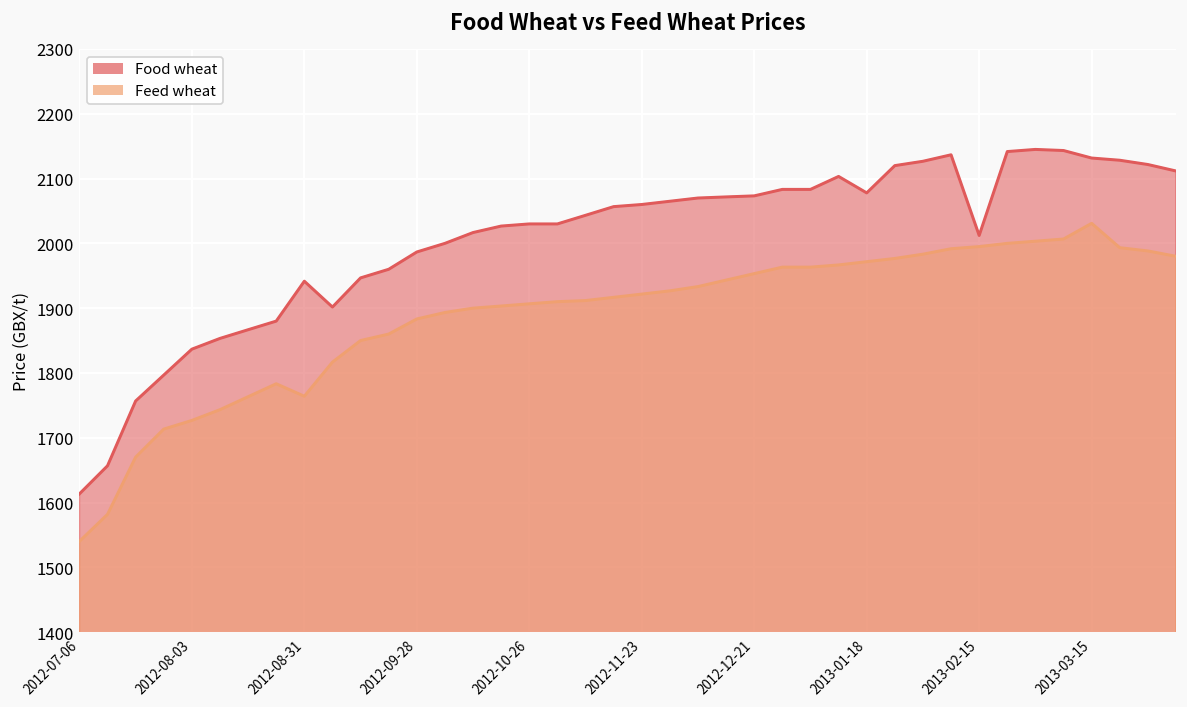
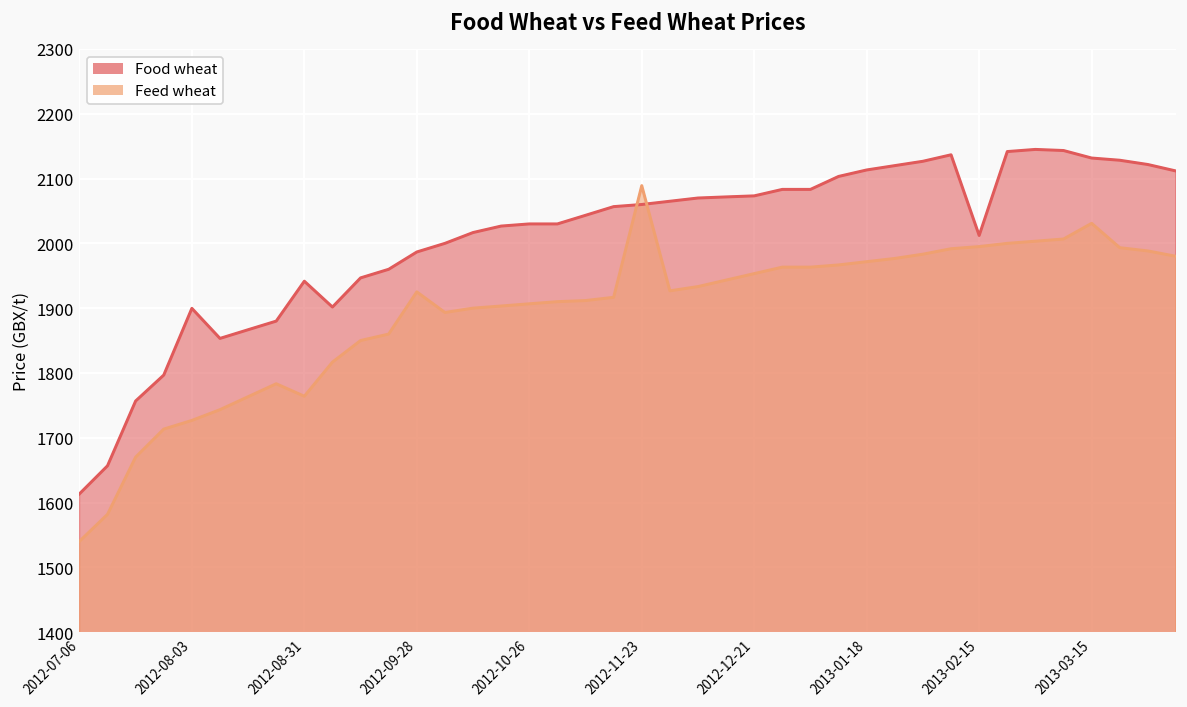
Food wheat, 2012-08-03: 1840 -> 1900
Feed wheat, 2012-09-28: 1880 -> 1930
Feed wheat, 2012-11-23: 1920 -> 2090
Food wheat, 2013-01-18: 2080 -> 2110
